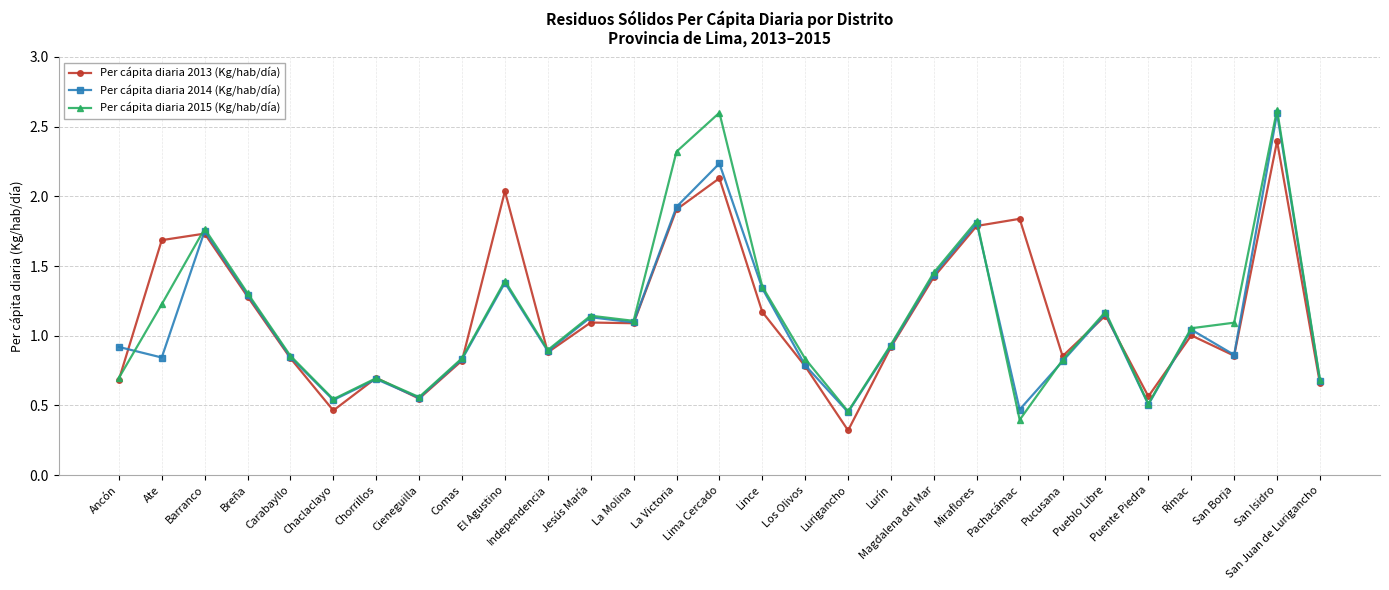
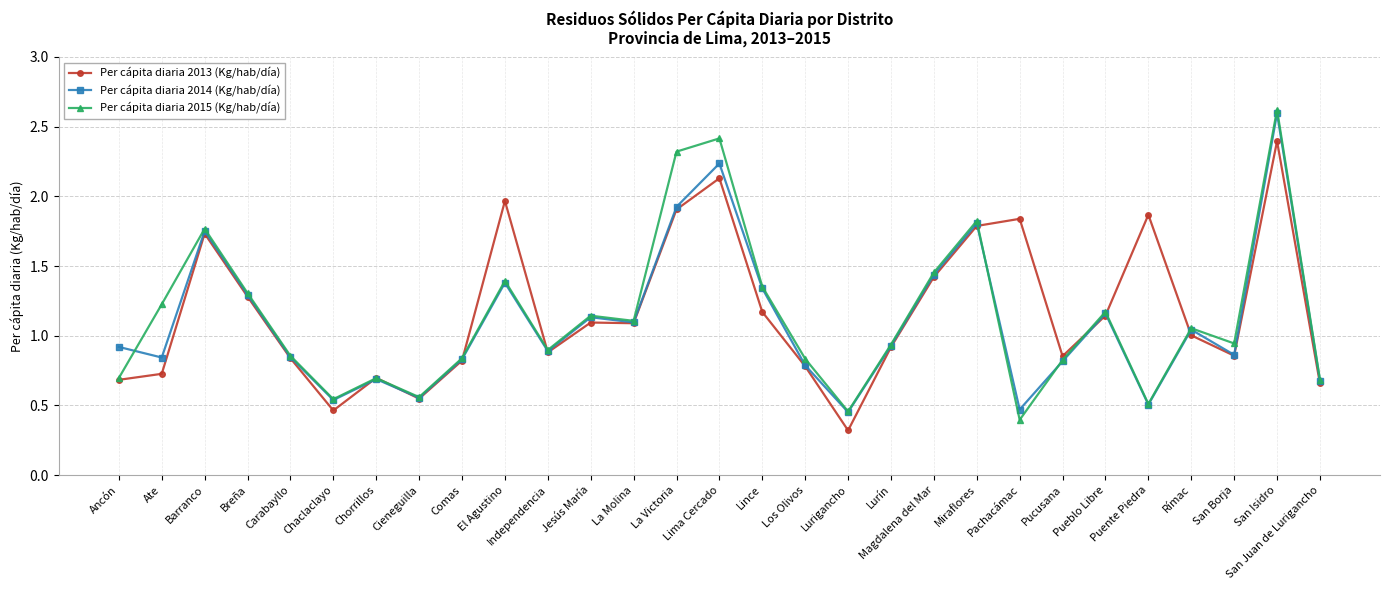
Per cápita diaria 2013 (Kg/hab/día), Ate: 1.69 -> 0.73
Per cápita diaria 2013 (Kg/hab/día), El Agustino: 2.04 -> 1.97
Per cápita diaria 2015 (Kg/hab/día), Lima Cercado: 2.60 -> 2.42
Per cápita diaria 2013 (Kg/hab/día), Puente Piedra: 0.57 -> 1.87
Per cápita diaria 2015 (Kg/hab/día), San Borja: 1.09 -> 0.95
